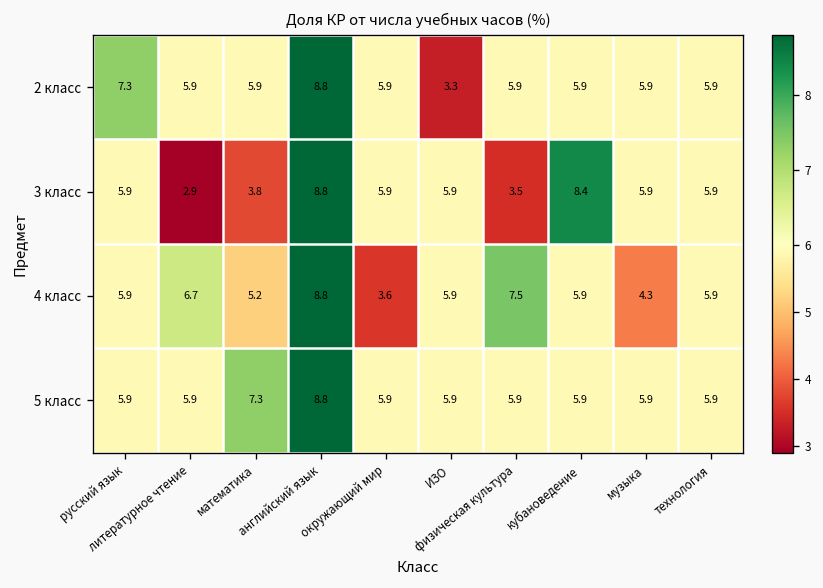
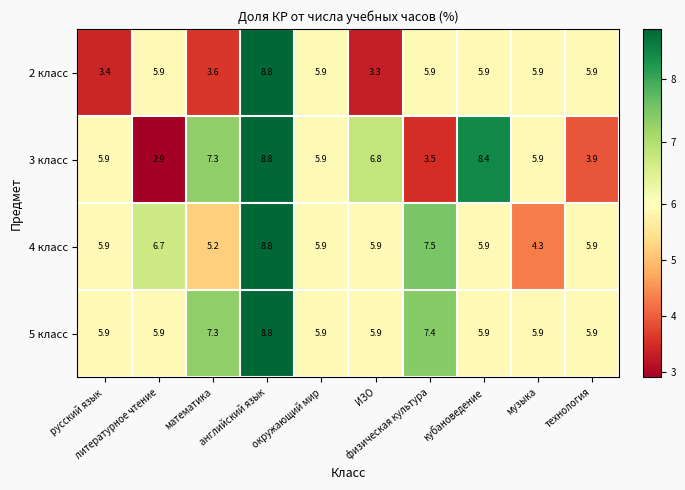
2 класс, русский язык: 7.3 -> 3.4
2 класс, математика: 5.9 -> 3.6
3 класс, математика: 3.8 -> 7.3
3 класс, ИЗО: 5.9 -> 6.8
3 класс, технология: 5.9 -> 3.9
4 класс, окружающий мир: 3.6 -> 5.9
5 класс, физическая культура: 5.9 -> 7.4
